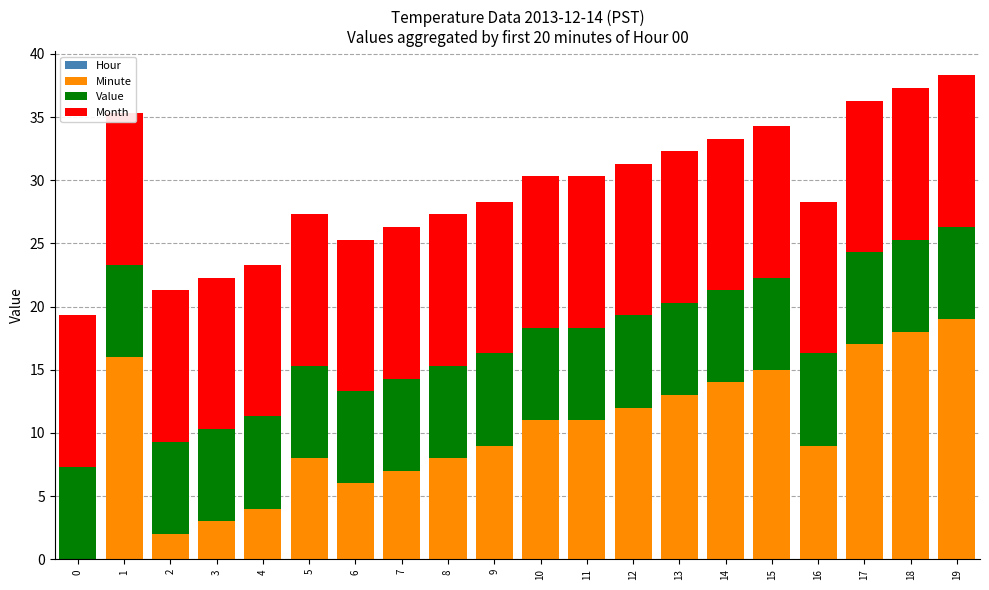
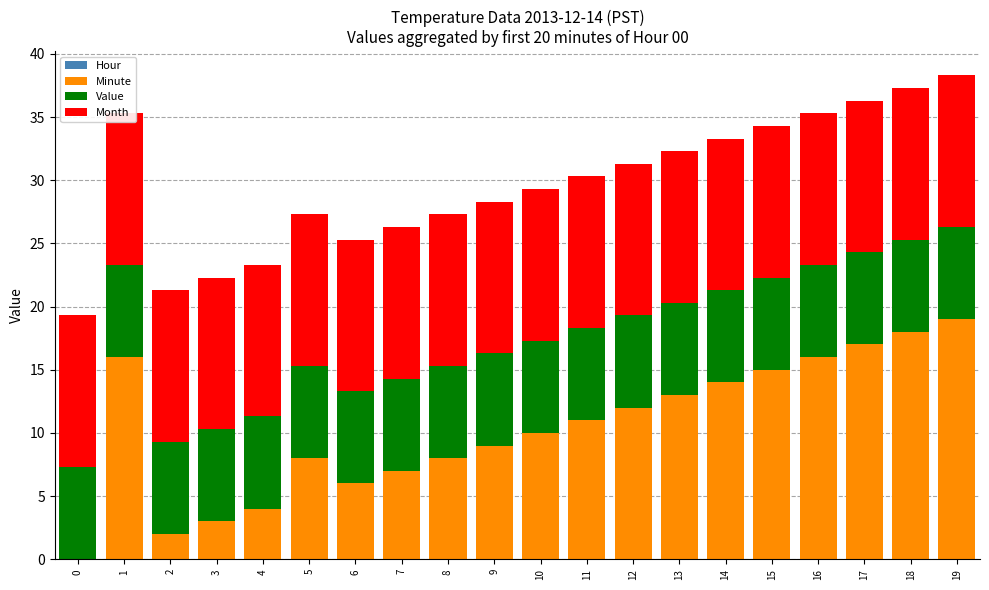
Minute, 10: 11 -> 10
Minute, 16: 9 -> 16
